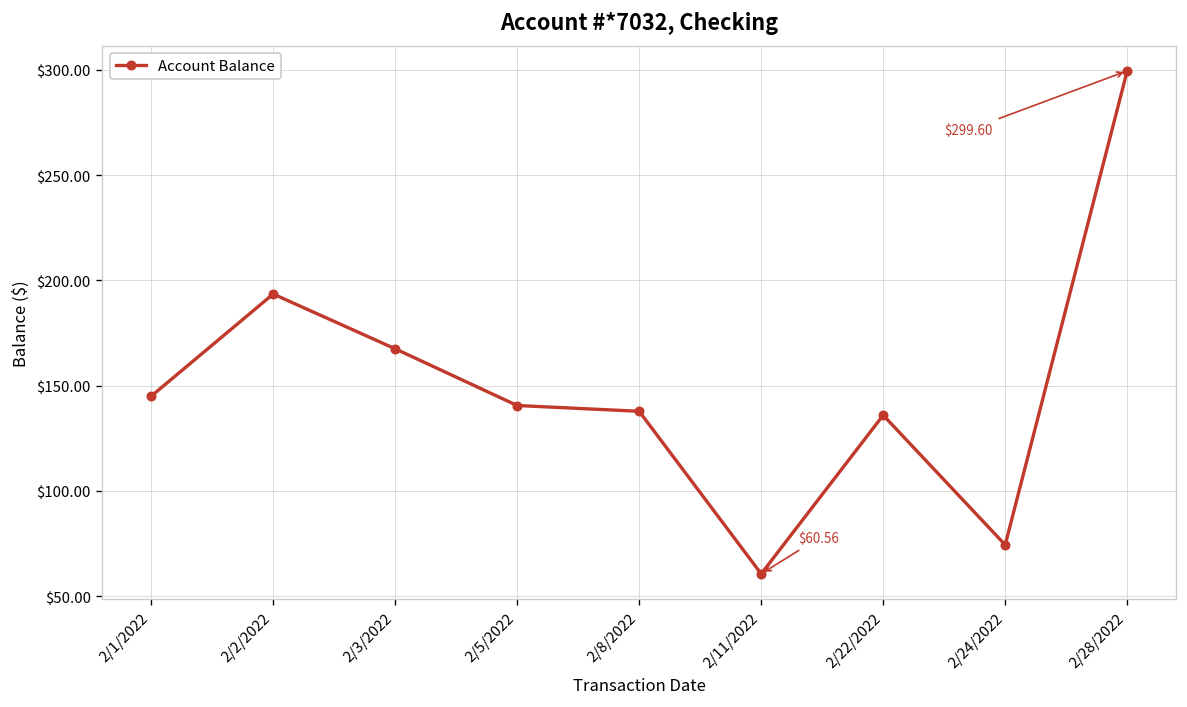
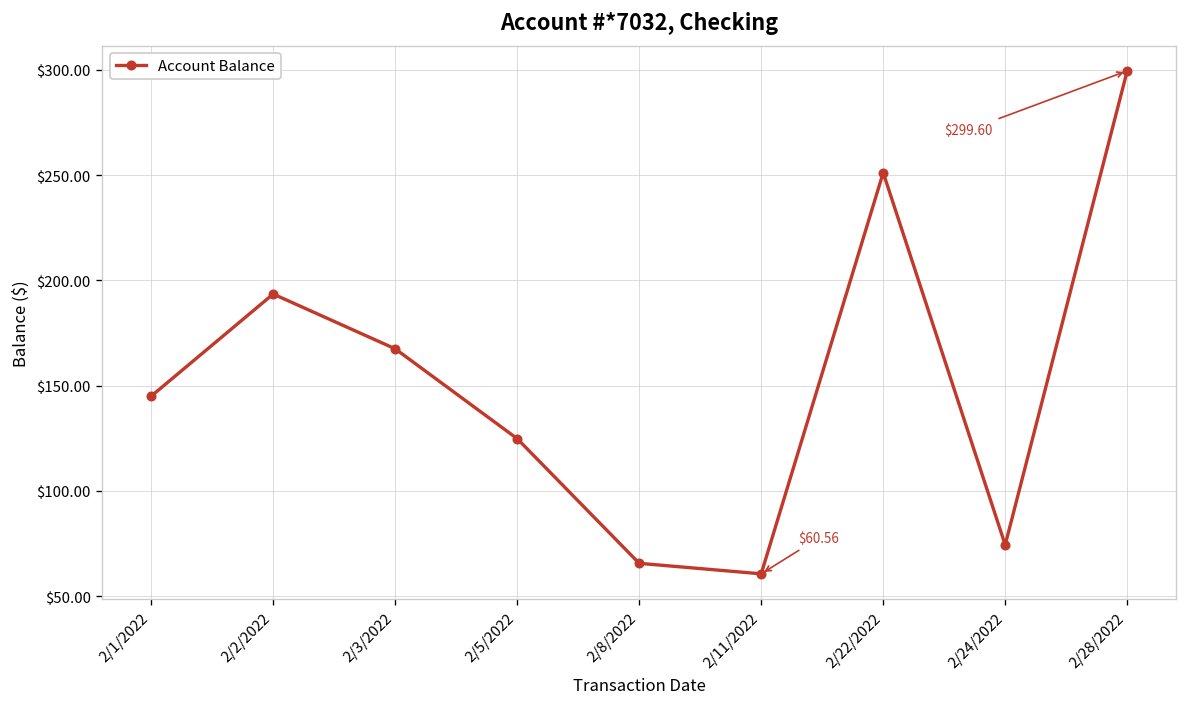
2/5/2022: $141 -> $125
2/8/2022: $138 -> $66
2/22/2022: $136 -> $251
